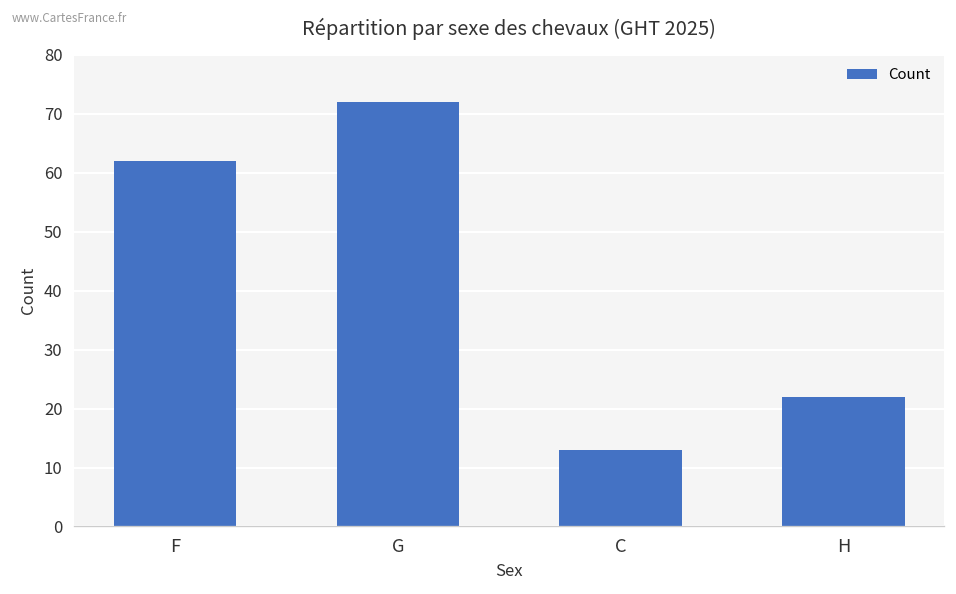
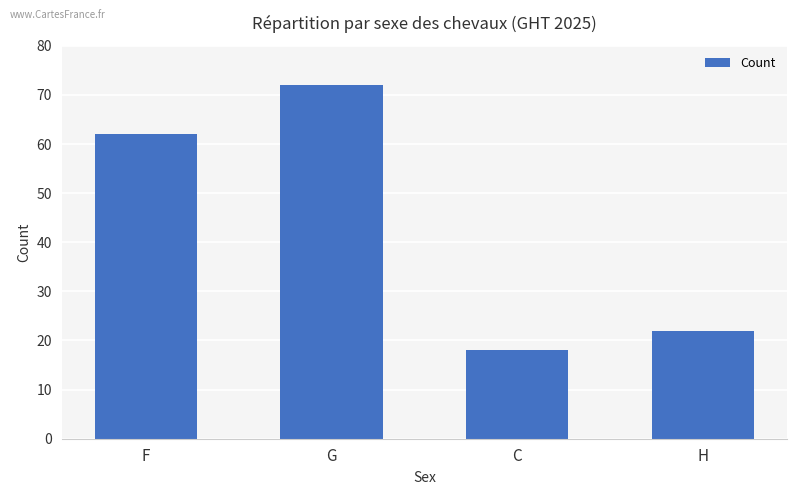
C: 13 -> 18
